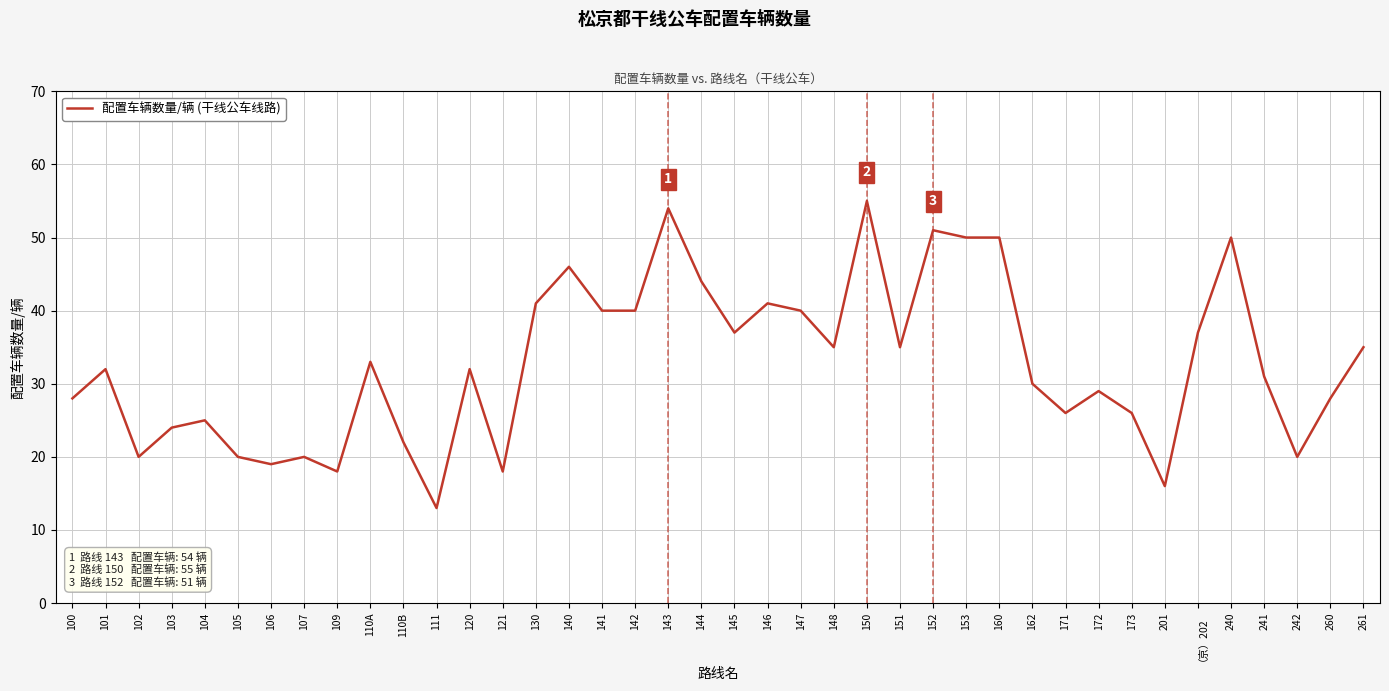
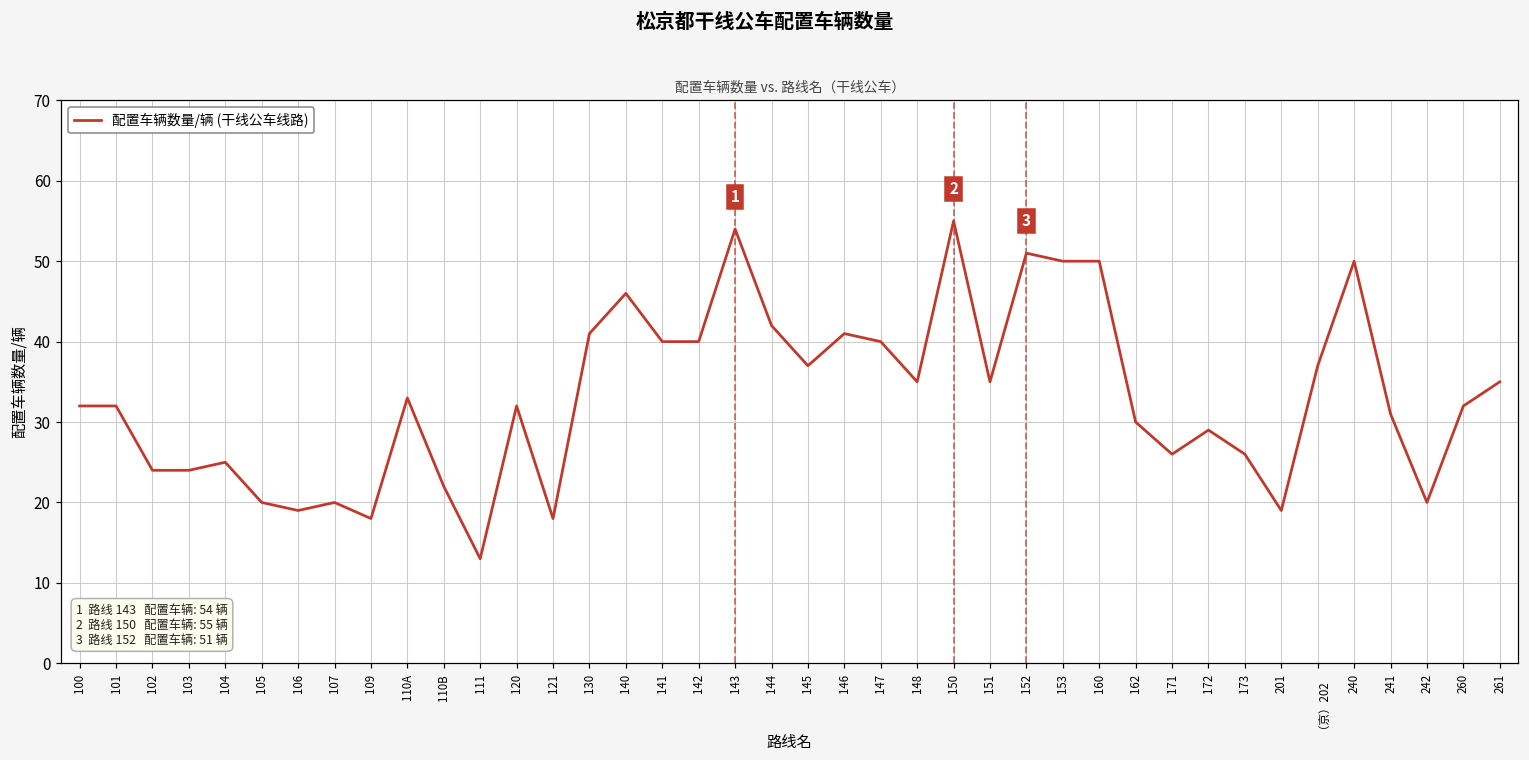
100: 28 -> 32
102: 20 -> 24
144: 44 -> 42
201: 16 -> 19
260: 28 -> 32
